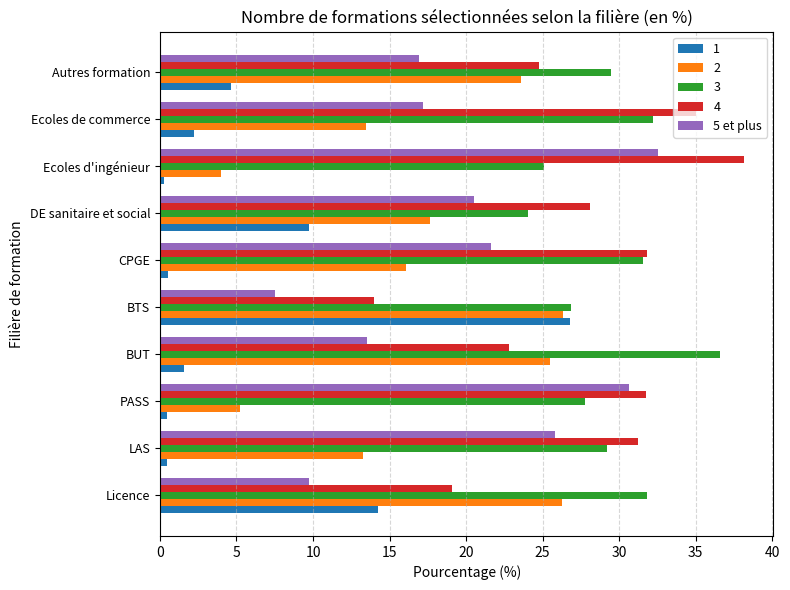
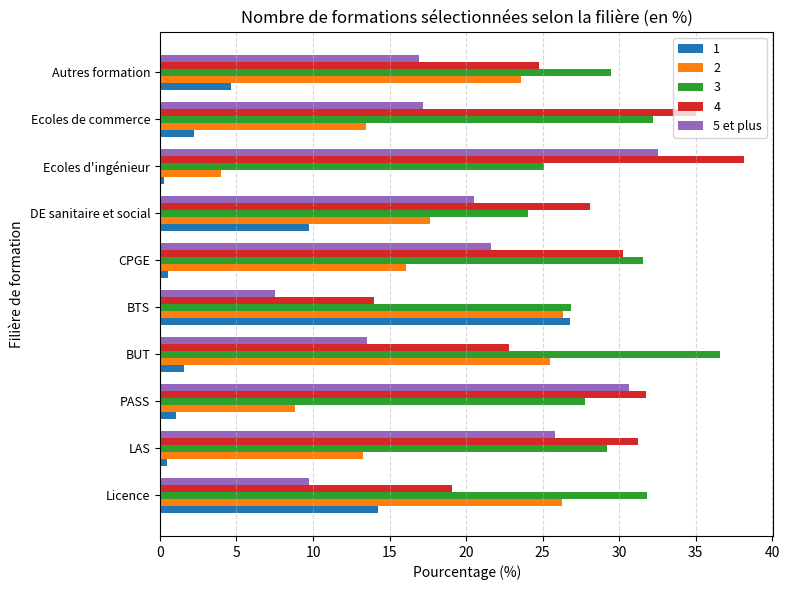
4, CPGE: 31.8 -> 30.2
2, PASS: 5.2 -> 8.8
1, PASS: 0.5 -> 1.1
